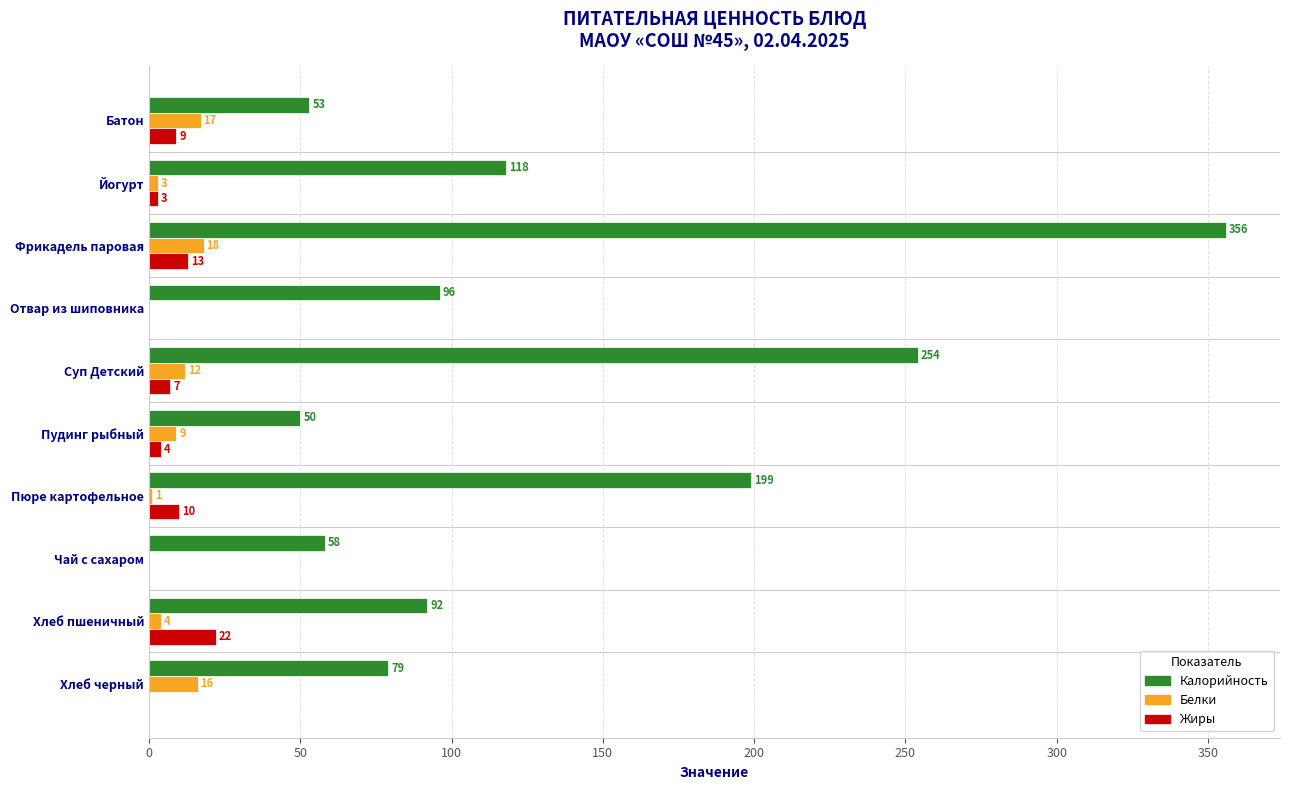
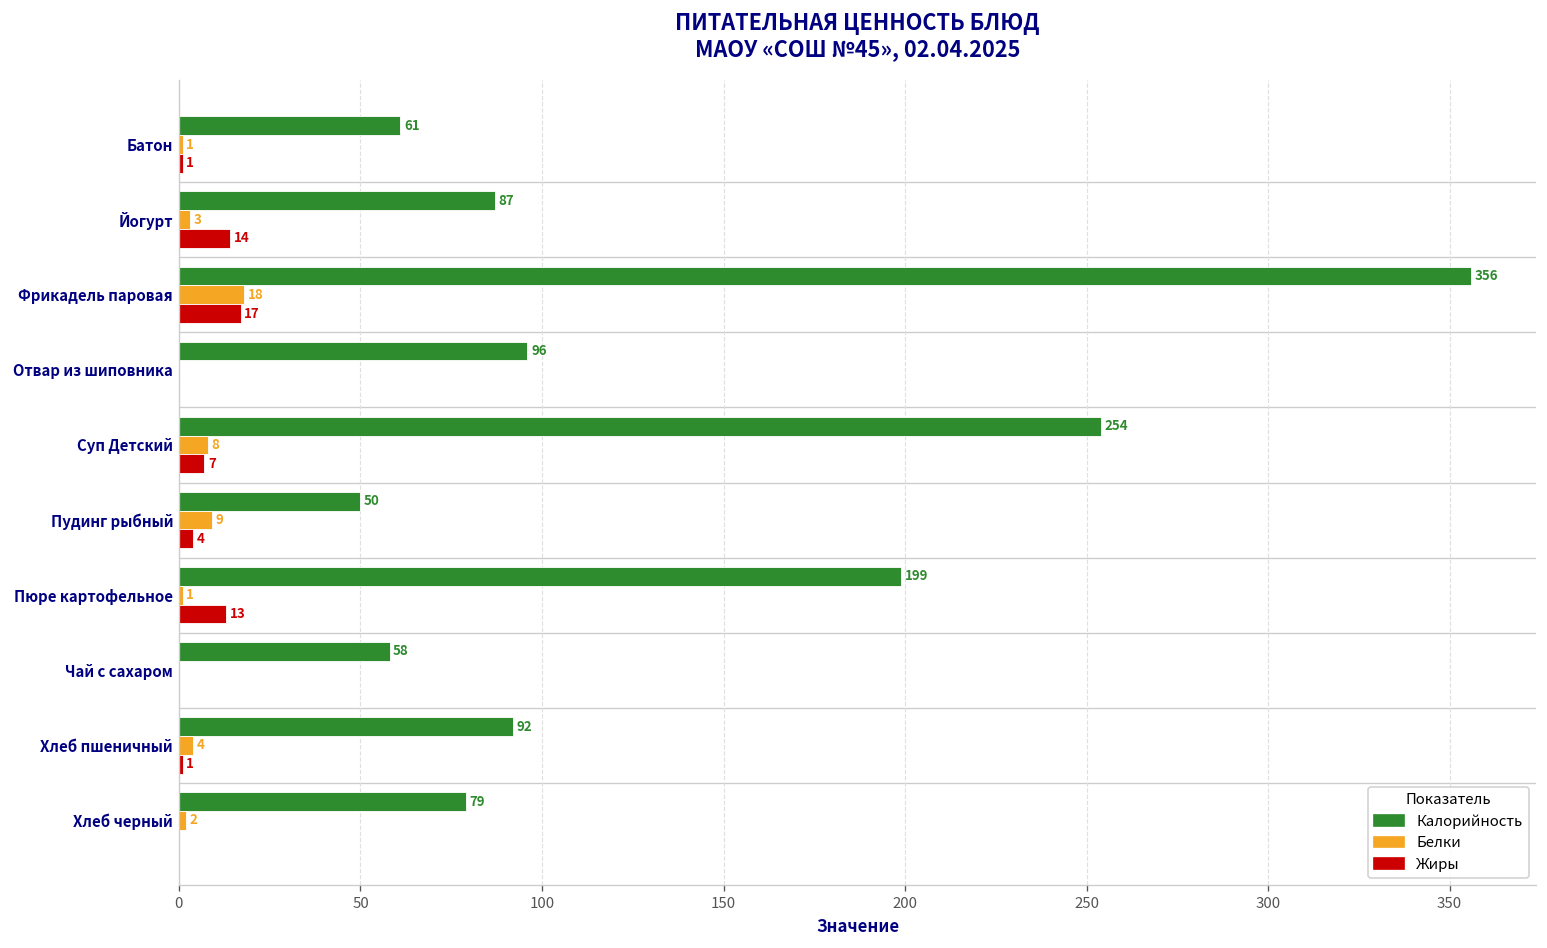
Калорийность, Батон: 53 -> 61
Белки, Батон: 17 -> 1
Жиры, Батон: 9 -> 1
Калорийность, Йогурт: 118 -> 87
Жиры, Йогурт: 3 -> 14
Жиры, Фрикадель паровая: 13 -> 17
Белки, Суп Детский: 12 -> 8
Жиры, Пюре картофельное: 10 -> 13
Жиры, Хлеб пшеничный: 22 -> 1
Белки, Хлеб черный: 16 -> 2
